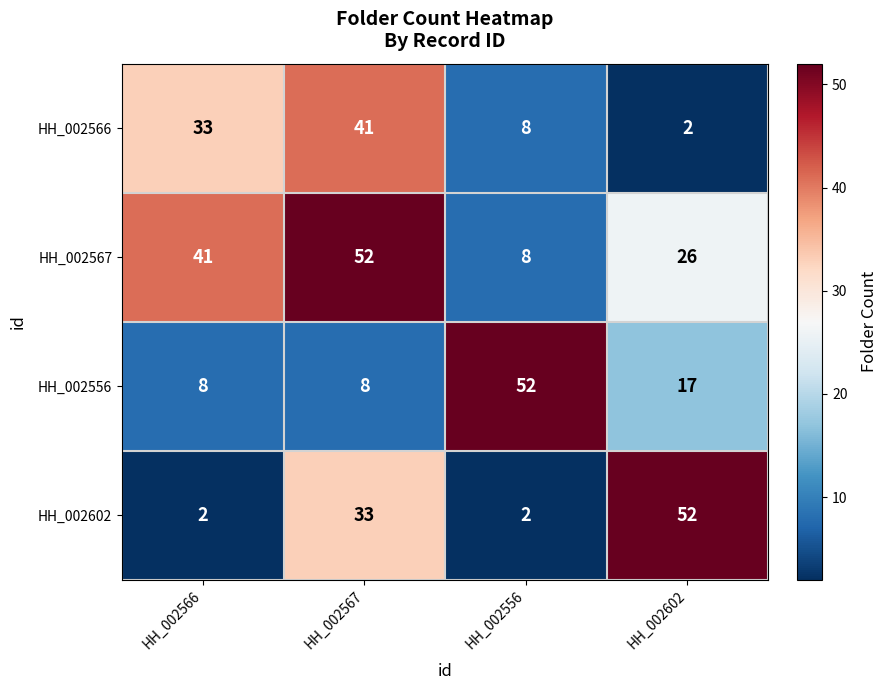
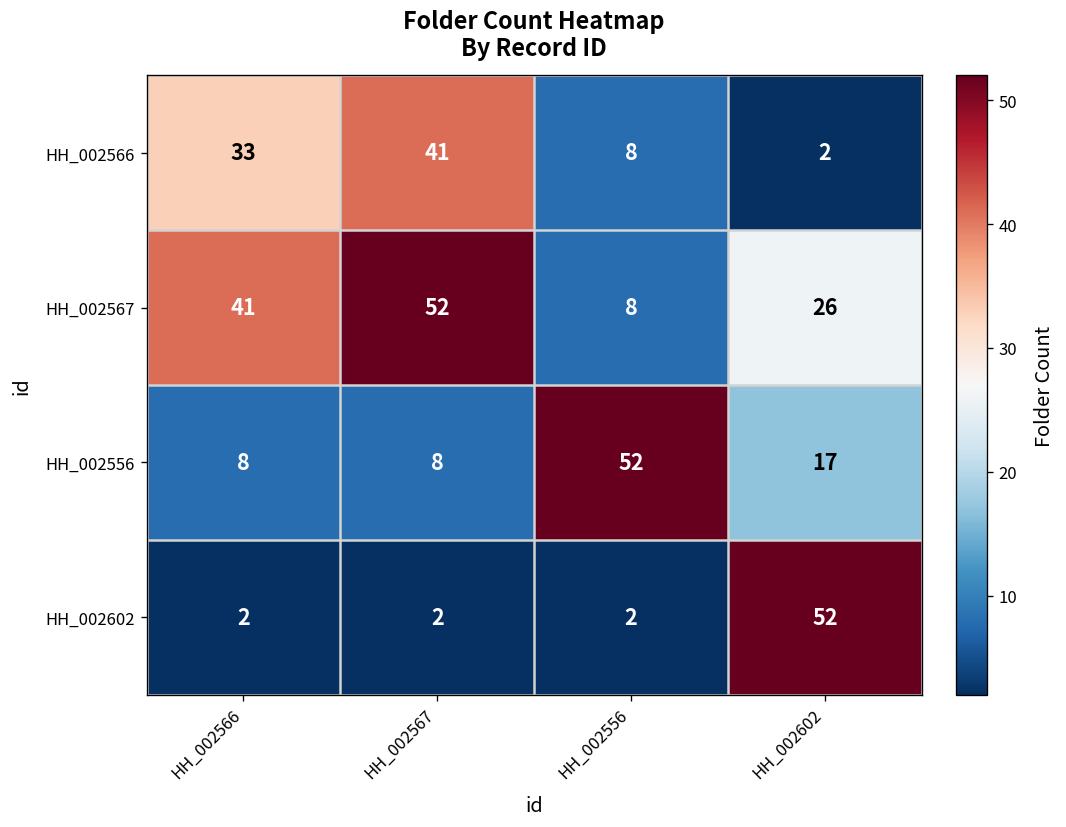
HH_002602, HH_002567: 33 -> 2
